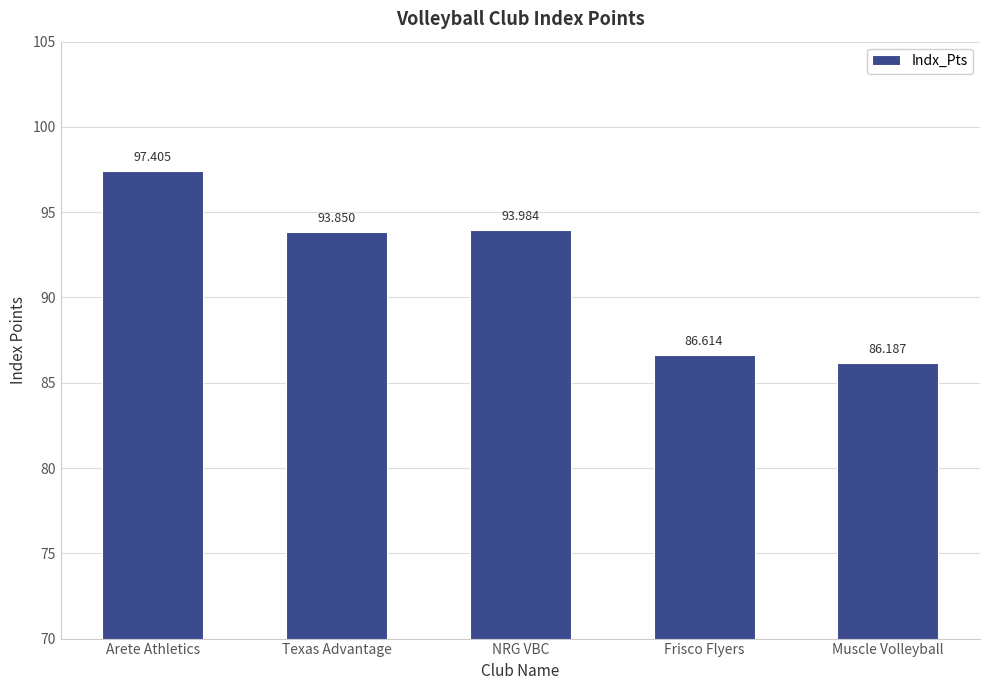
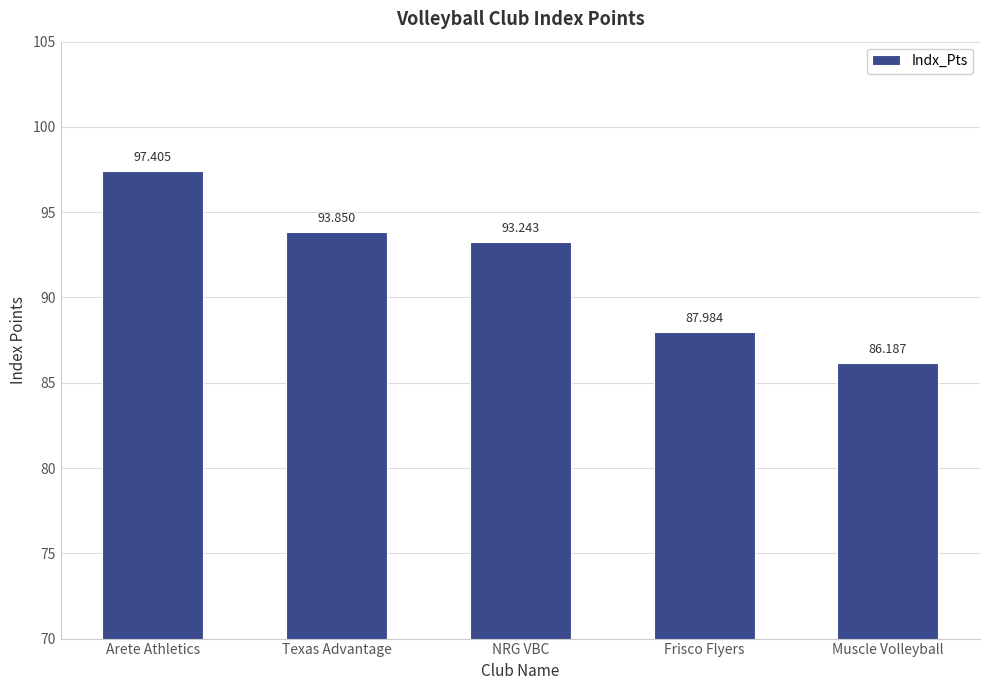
NRG VBC: 93.984 -> 93.243
Frisco Flyers: 86.614 -> 87.984
